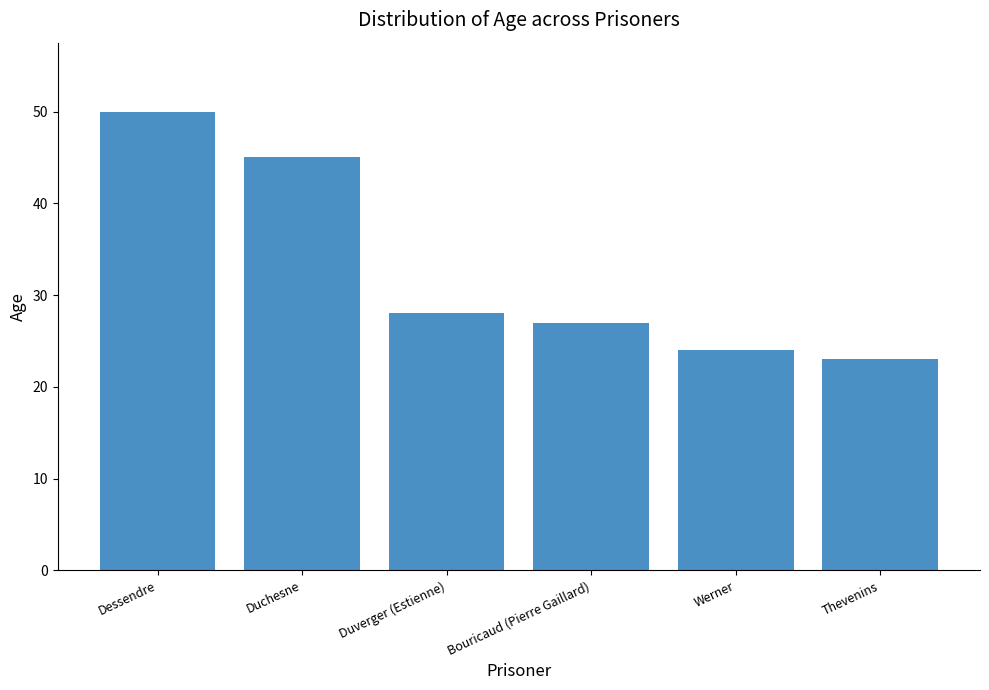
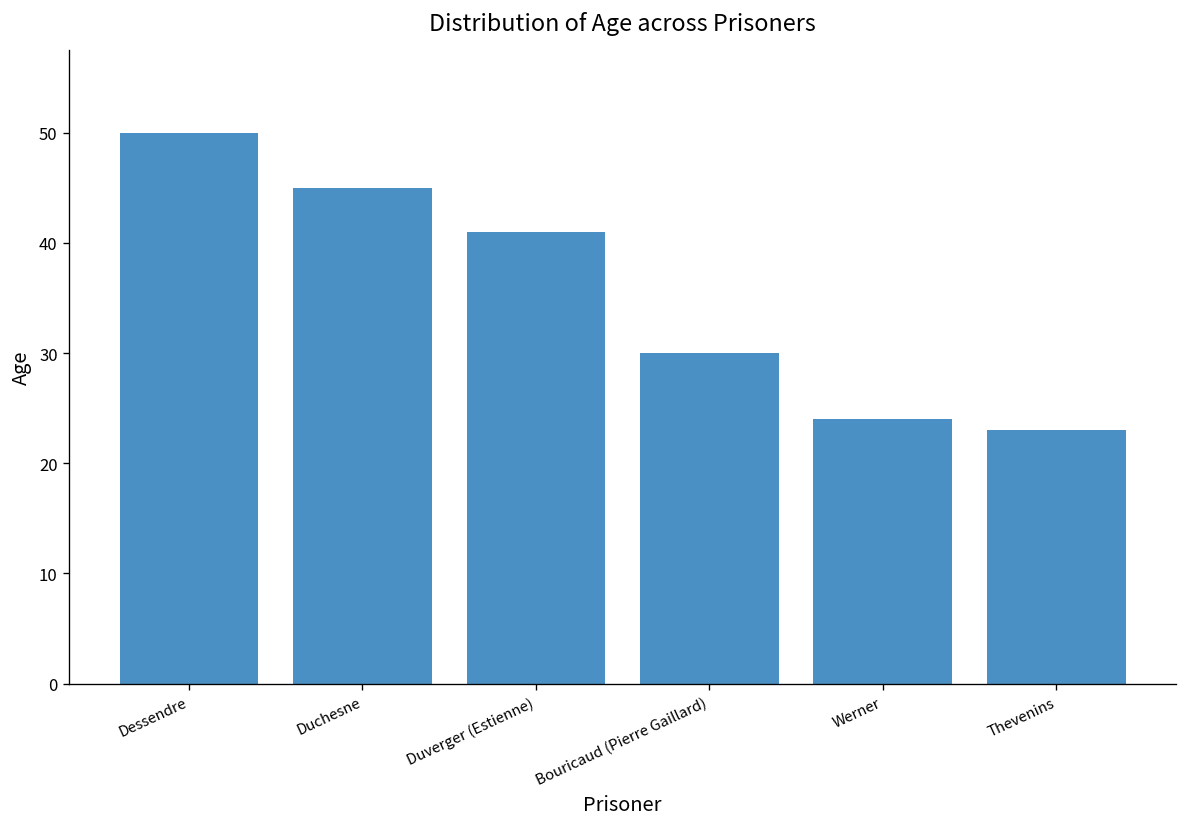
Duverger (Estienne): 28 -> 41
Bouricaud (Pierre Gaillard): 27 -> 30
